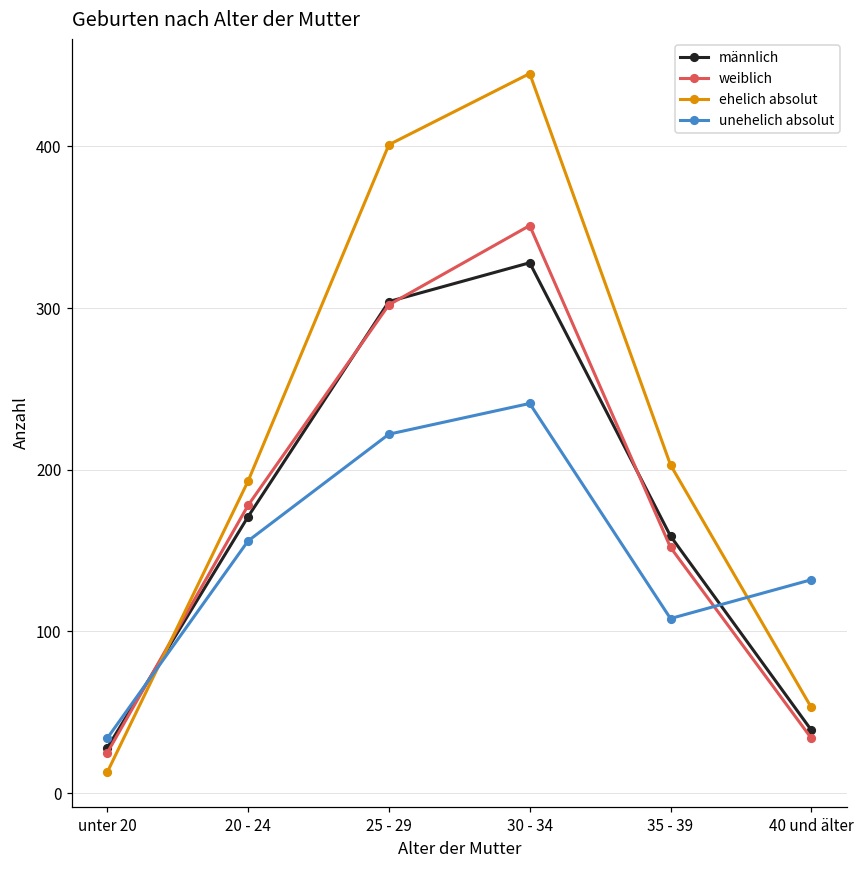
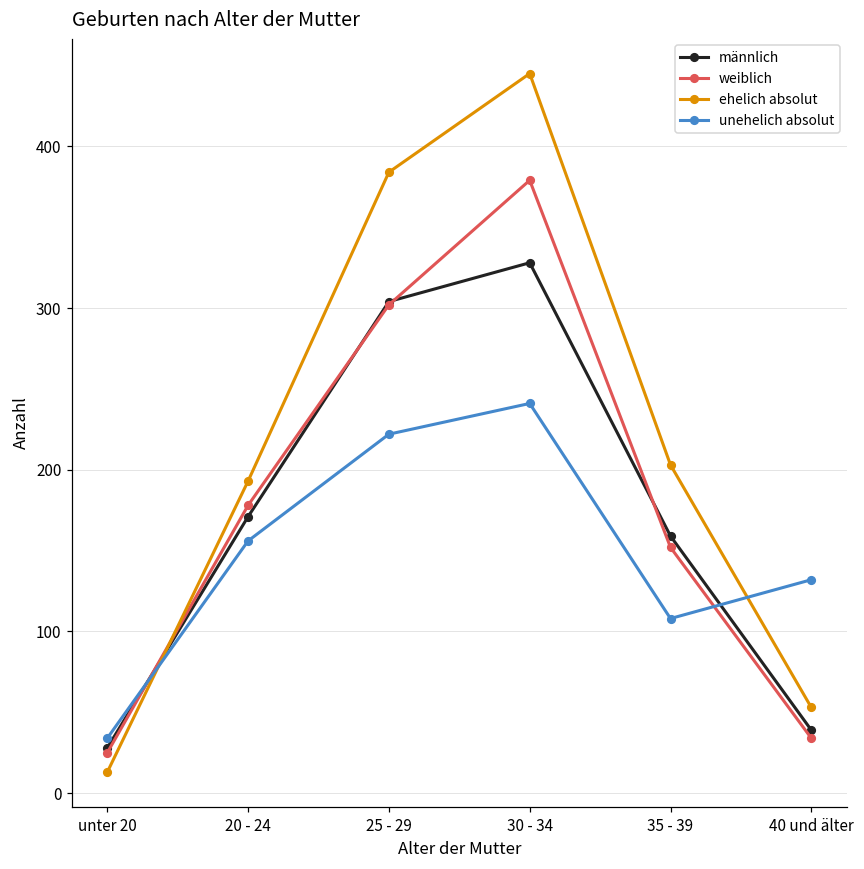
ehelich absolut, 25 - 29: 401 -> 384
weiblich, 30 - 34: 351 -> 379
